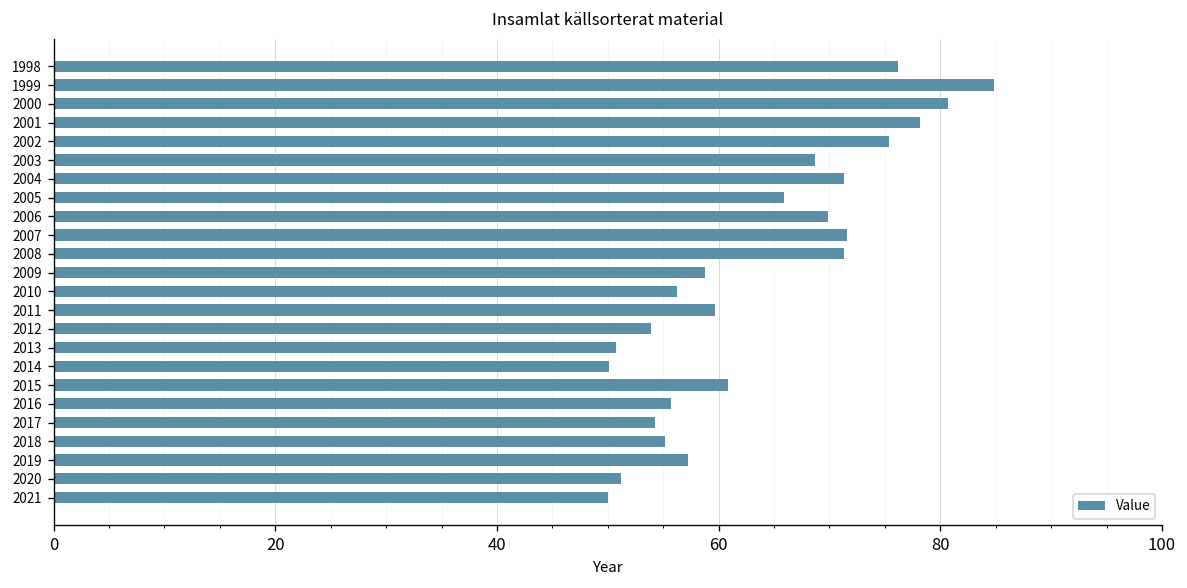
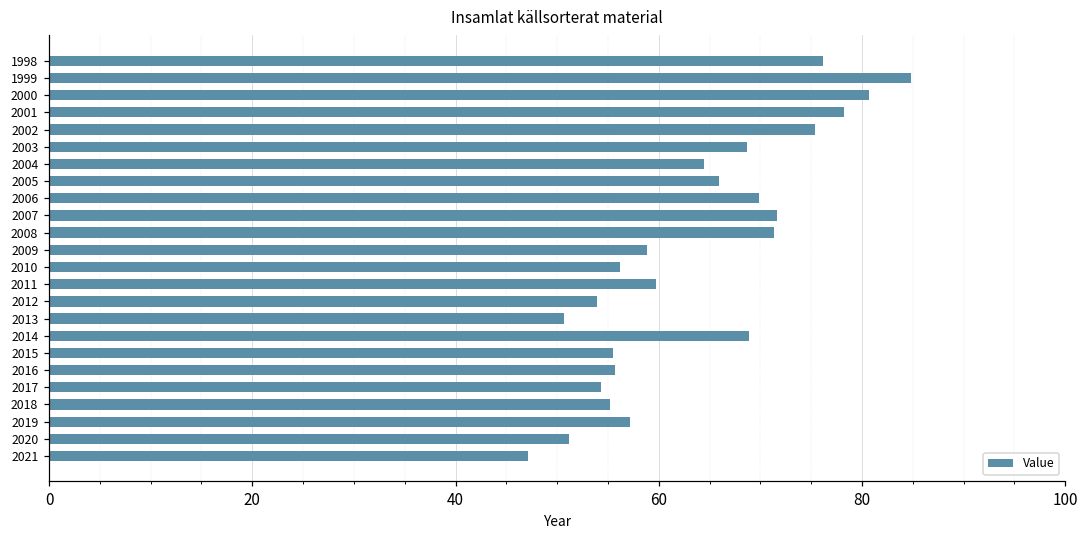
2004: 71 -> 65
2014: 50 -> 69
2015: 61 -> 56
2021: 50 -> 47
